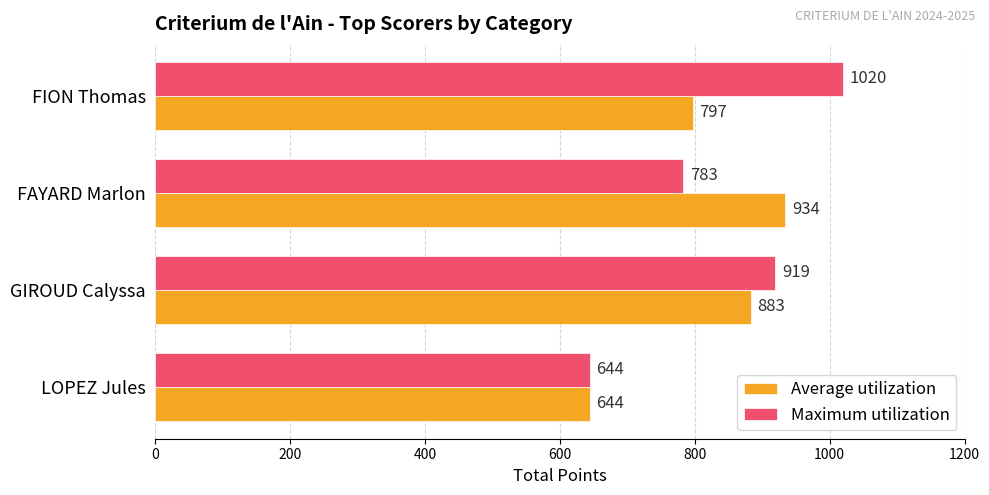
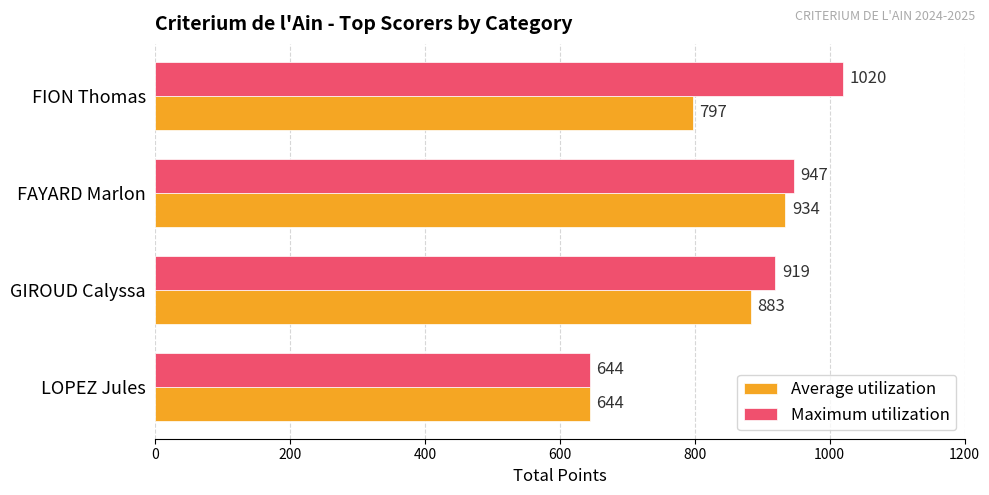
Maximum utilization, FAYARD Marlon: 783 -> 947
